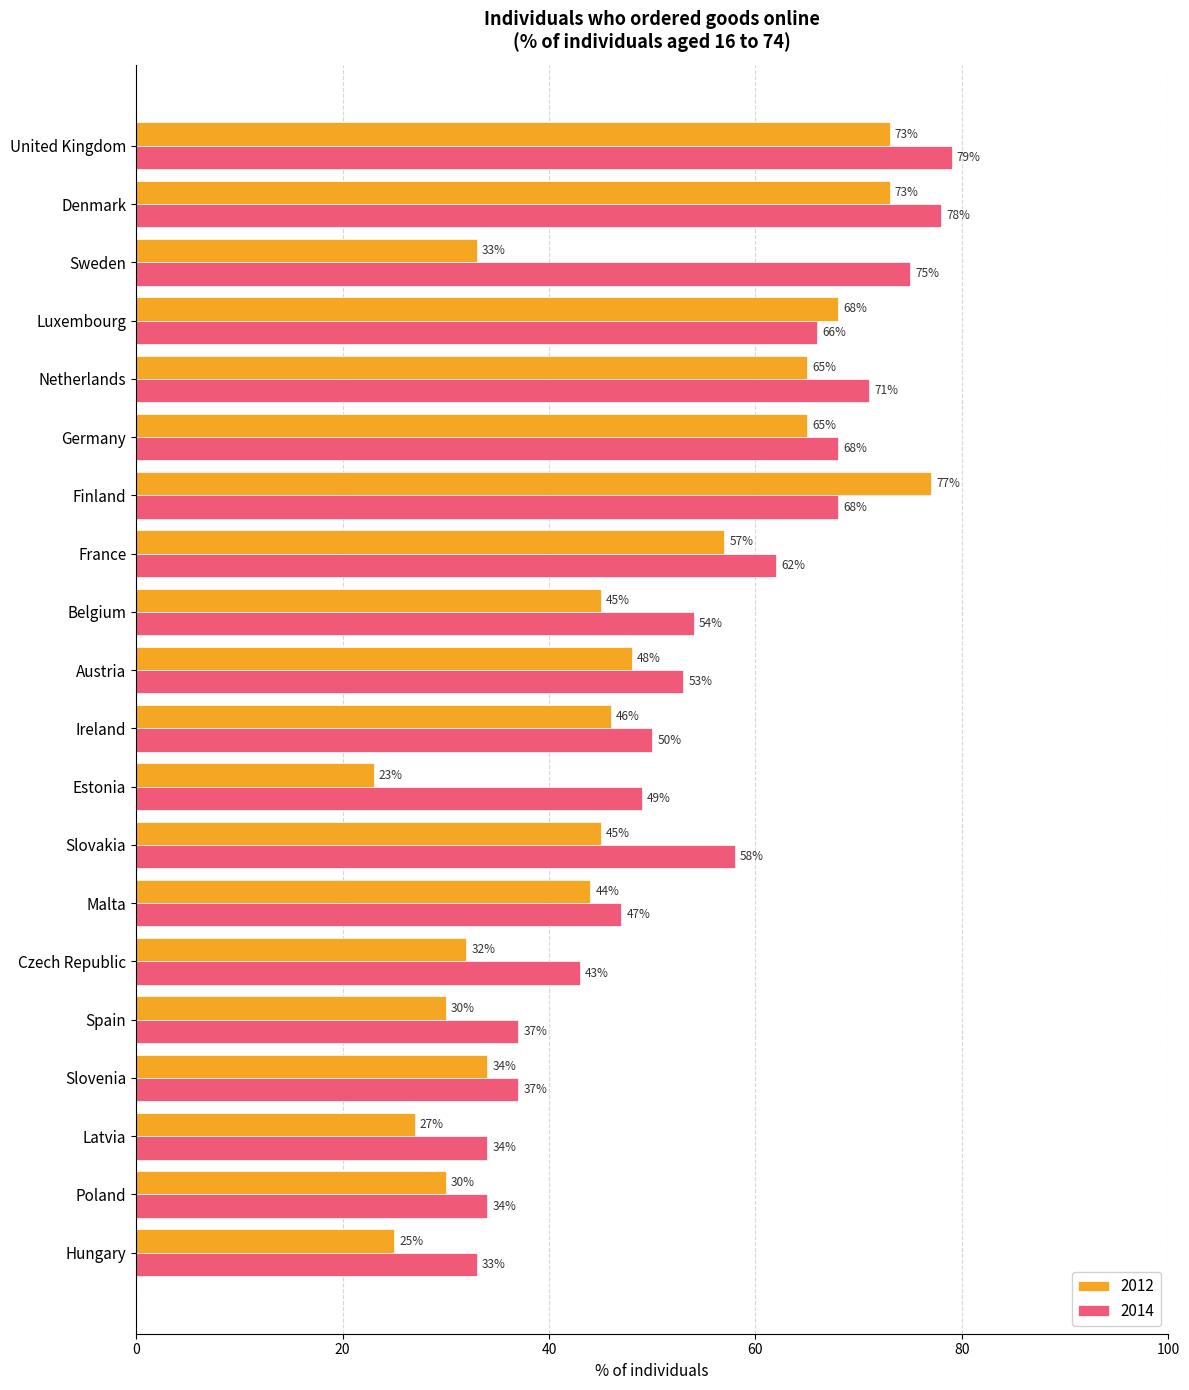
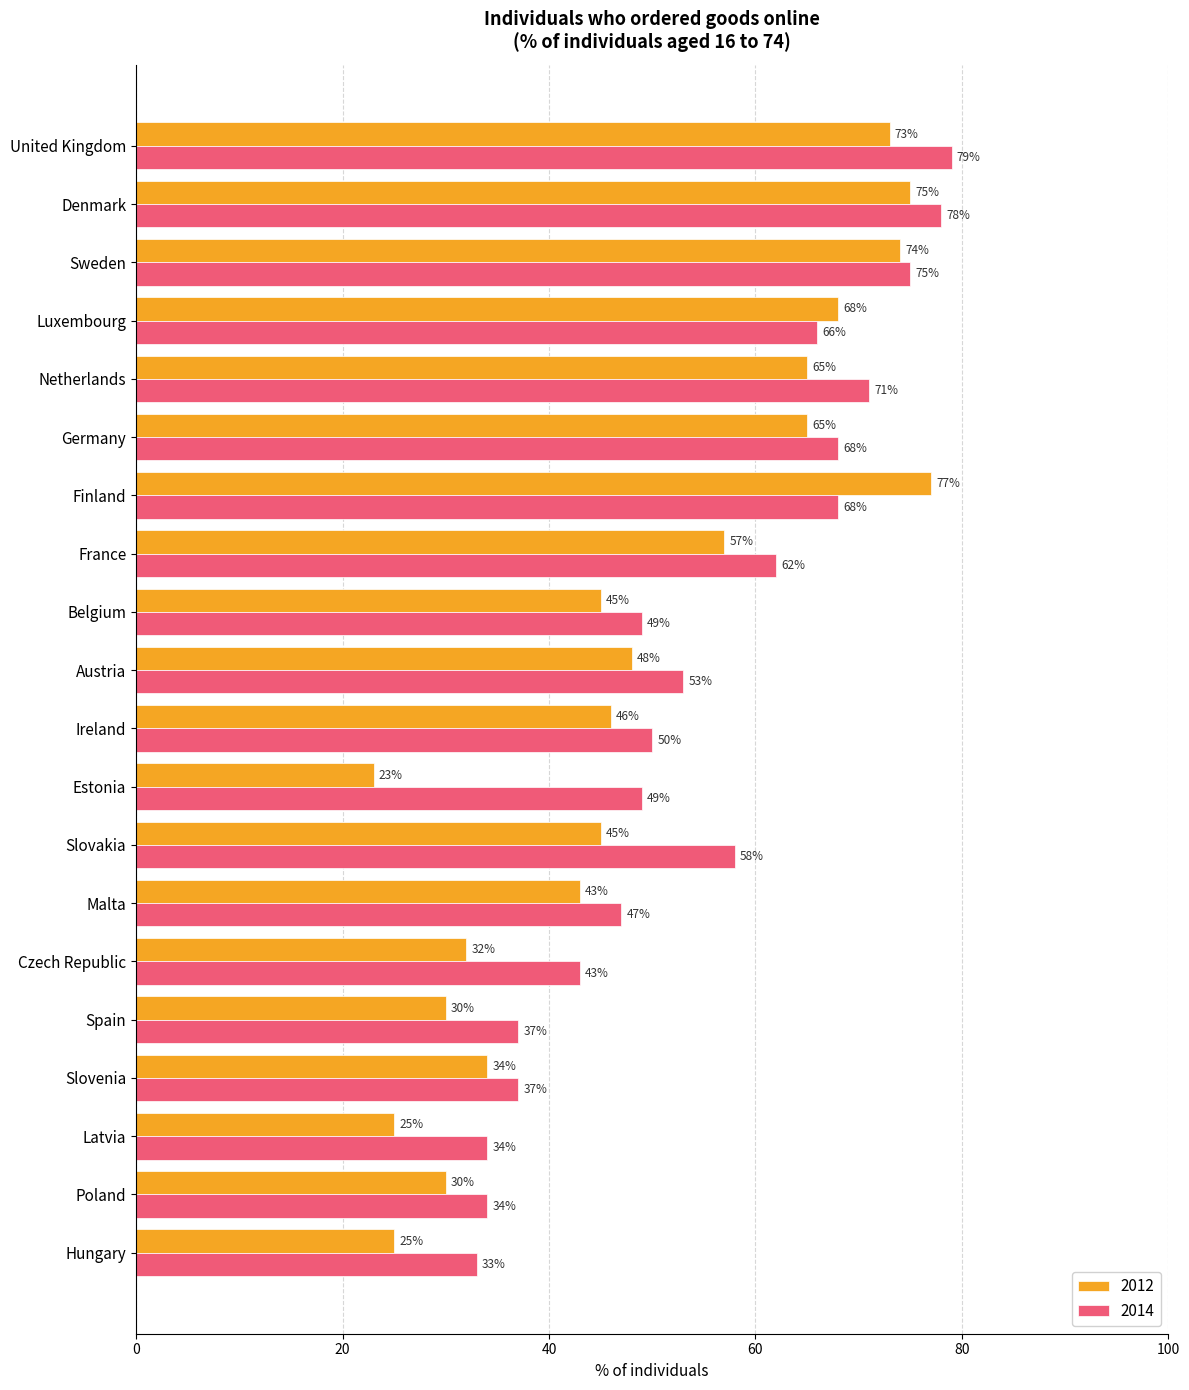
2012, Denmark: 73% -> 75%
2012, Sweden: 33% -> 74%
2014, Belgium: 54% -> 49%
2012, Malta: 44% -> 43%
2012, Latvia: 27% -> 25%
